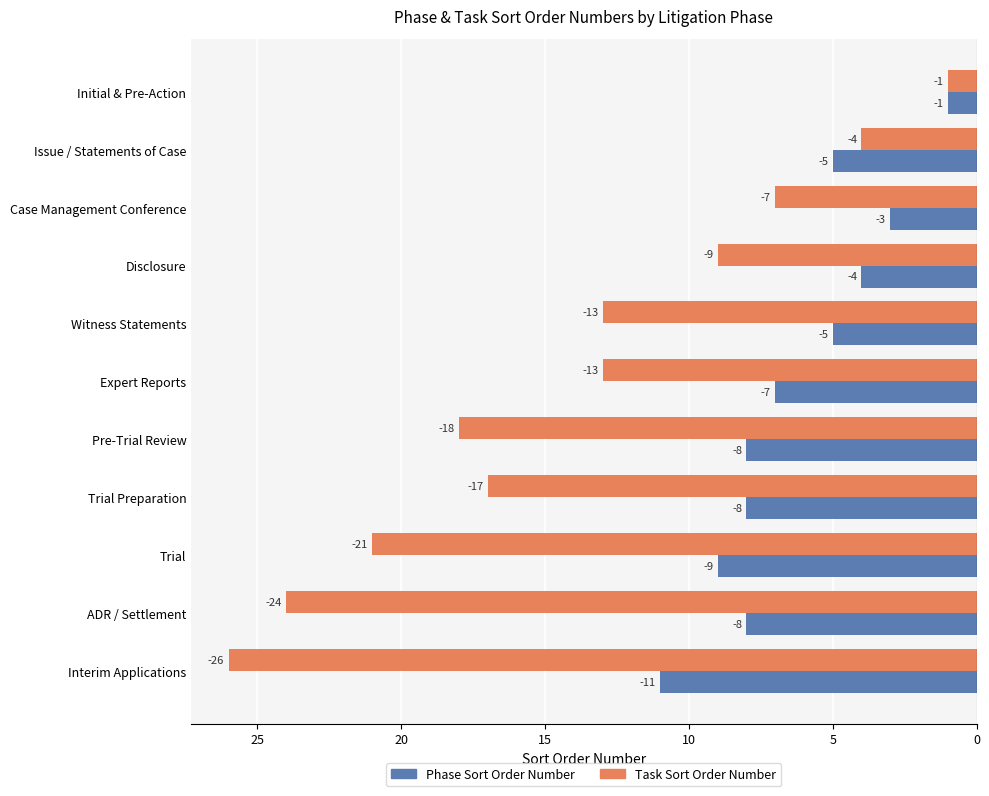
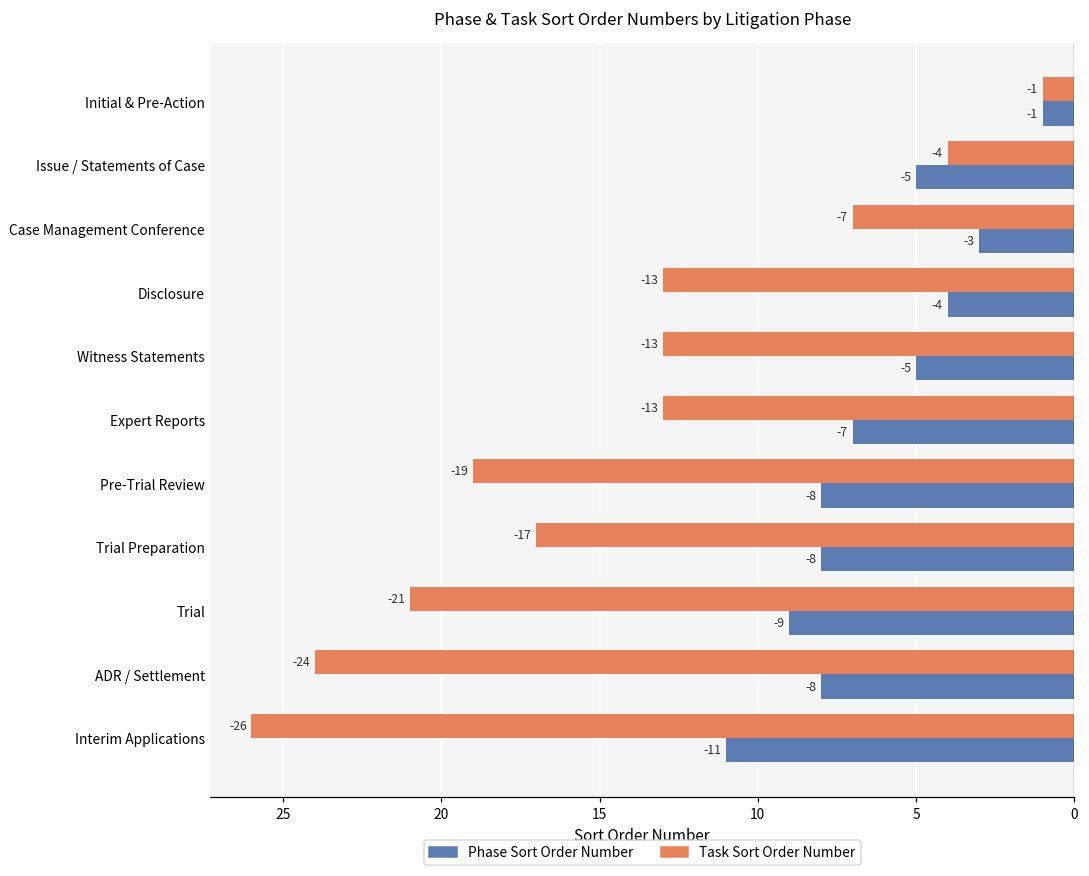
Task Sort Order Number, Disclosure: -9 -> -13
Task Sort Order Number, Pre-Trial Review: -18 -> -19
